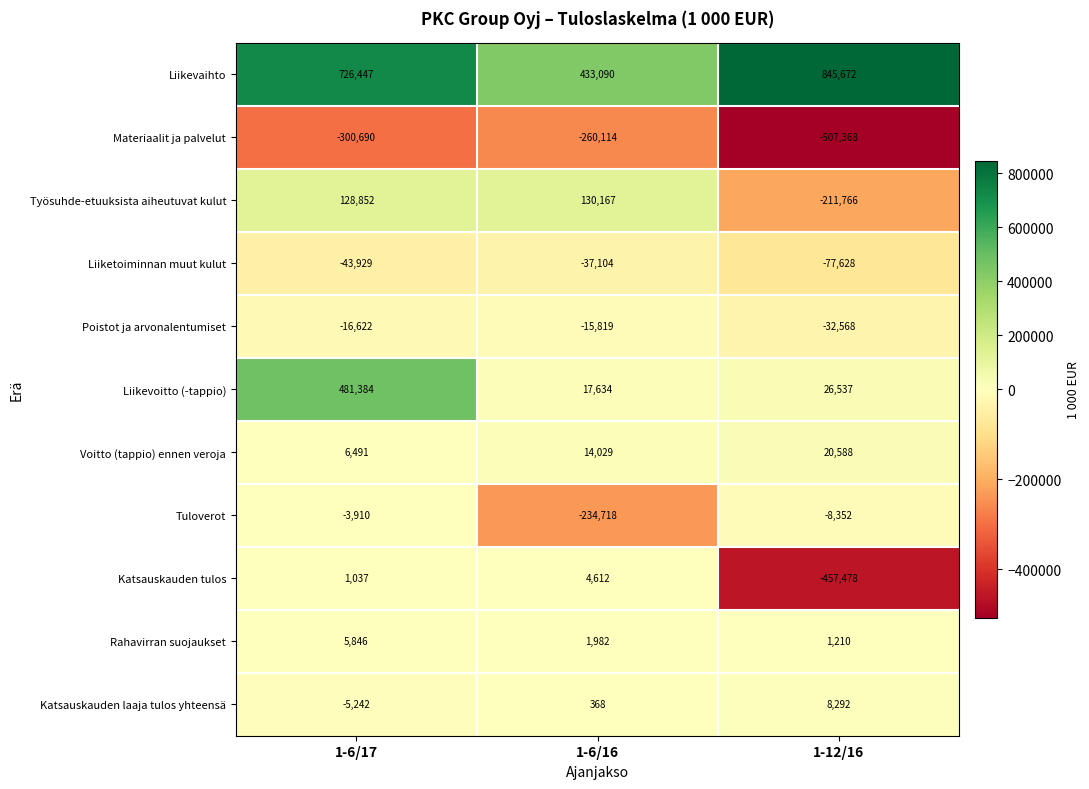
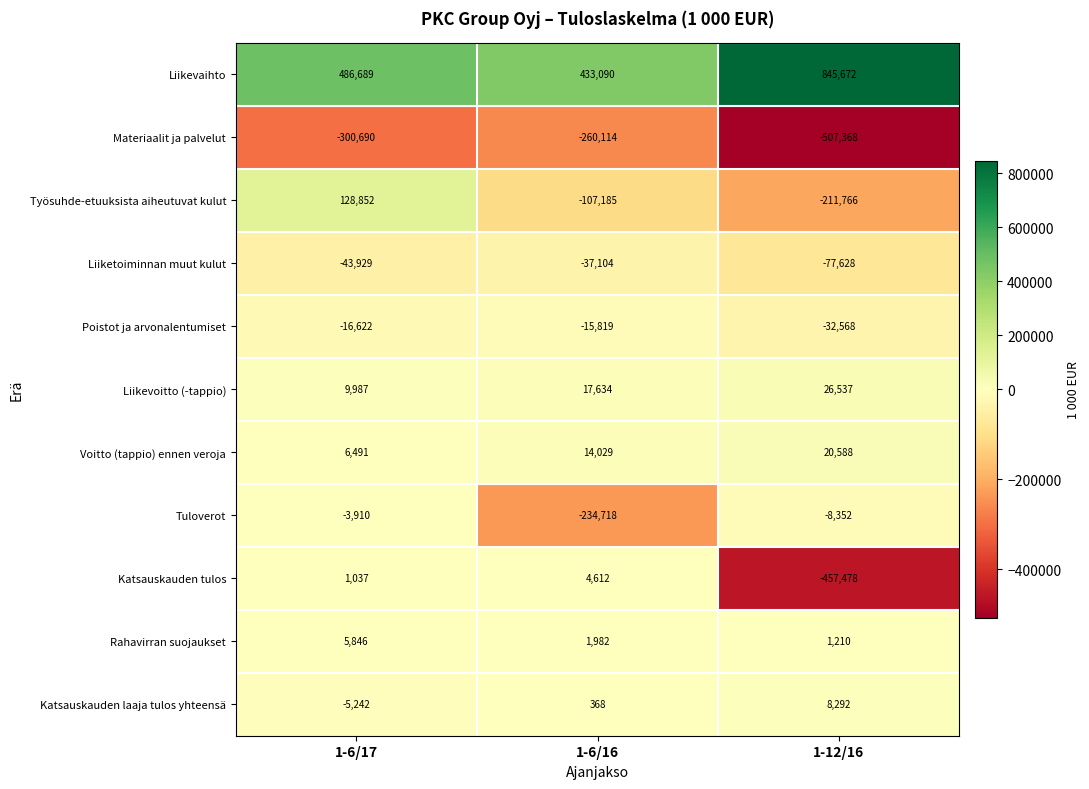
Liikevaihto, 1-6/17: 726,447 -> 486,689
Työsuhde-etuuksista aiheutuvat kulut, 1-6/16: 130,167 -> -107,185
Liikevoitto (-tappio), 1-6/17: 481,384 -> 9,987
